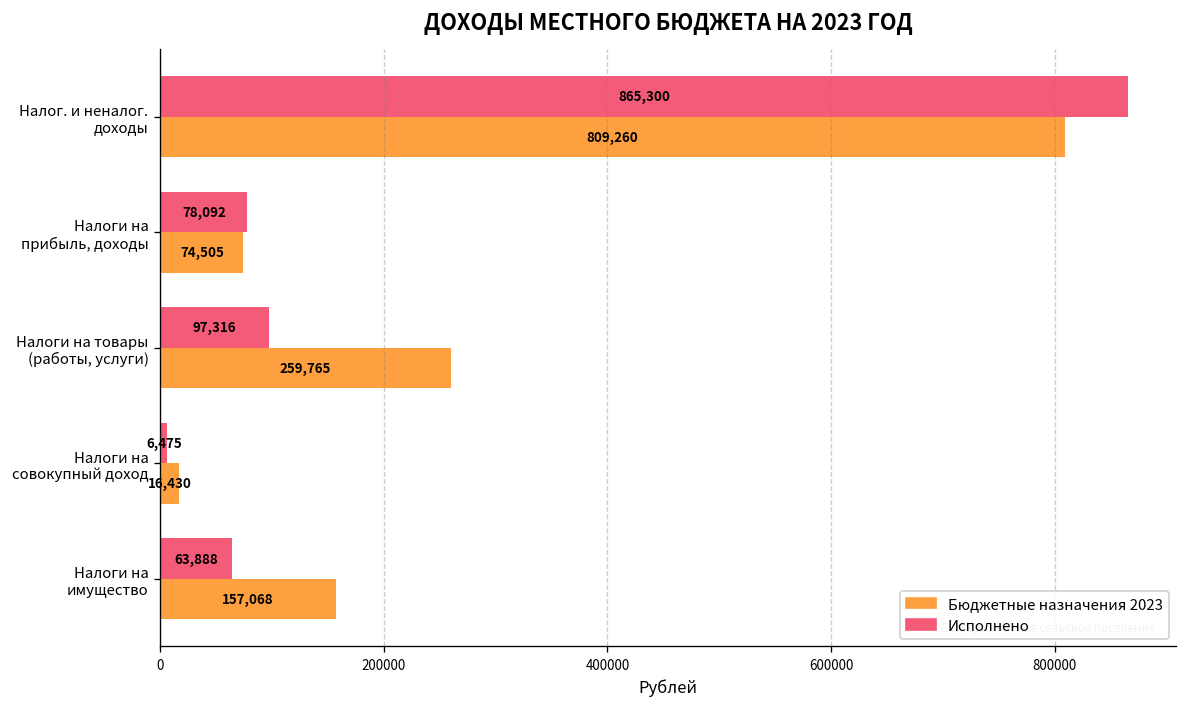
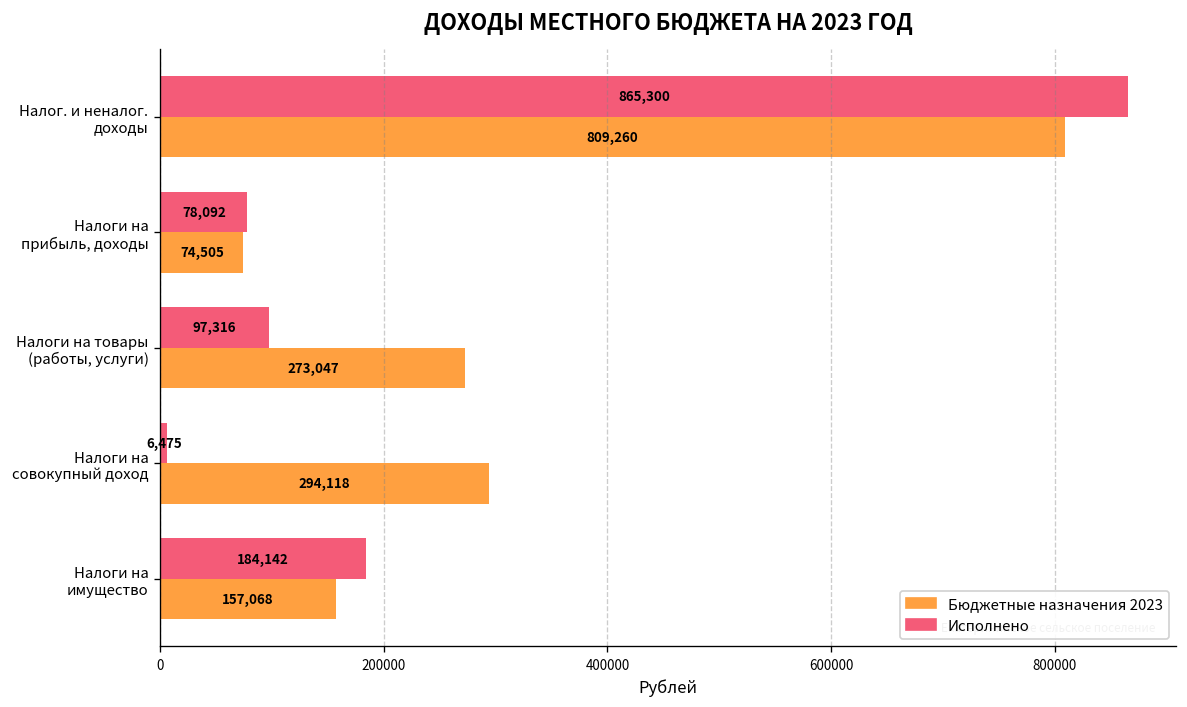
Бюджетные назначения 2023, Налоги на товары (работы, услуги): 259,765 -> 273,047
Бюджетные назначения 2023, Налоги на совокупный доход: 16,430 -> 294,118
Исполнено, Налоги на имущество: 63,888 -> 184,142
